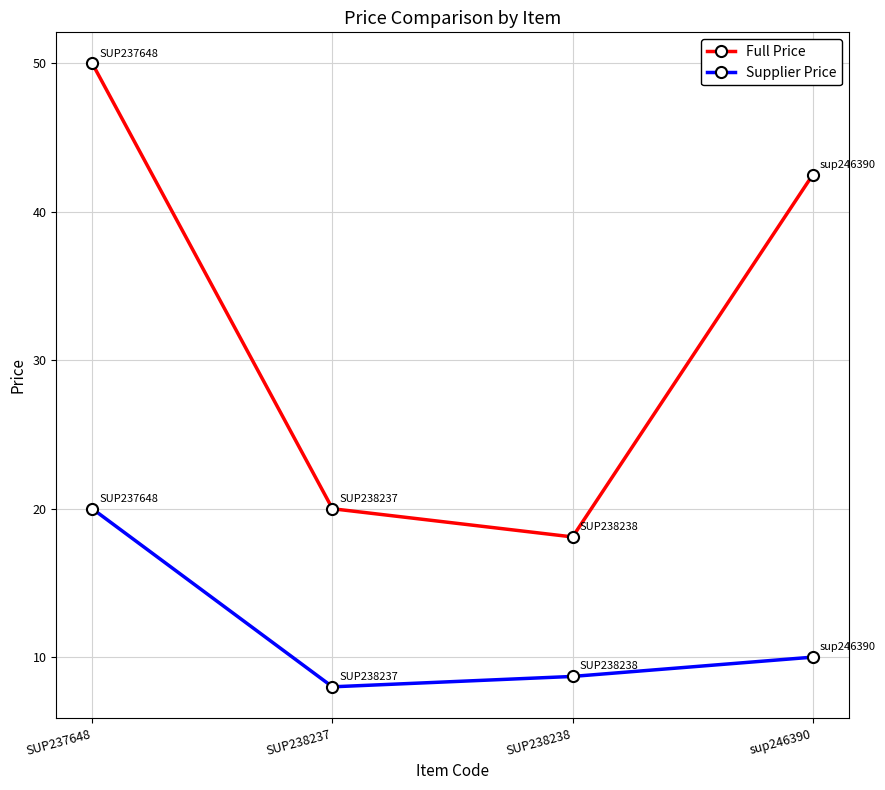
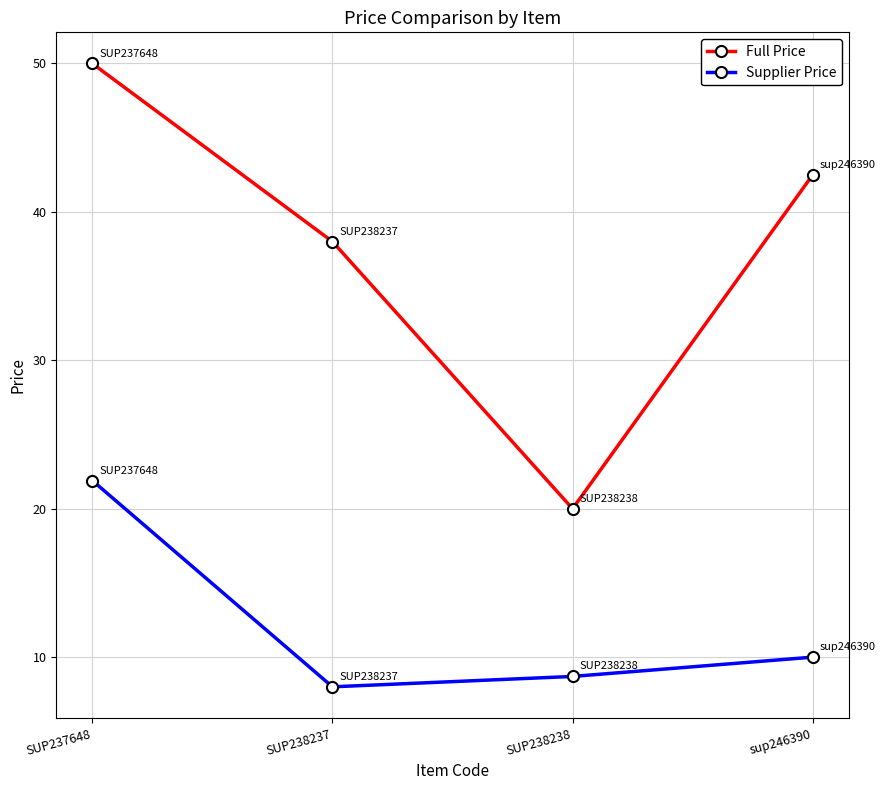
Supplier Price, SUP237648: 20.0 -> 21.9
Full Price, SUP238237: 20 -> 38
Full Price, SUP238238: 18.1 -> 20.0
